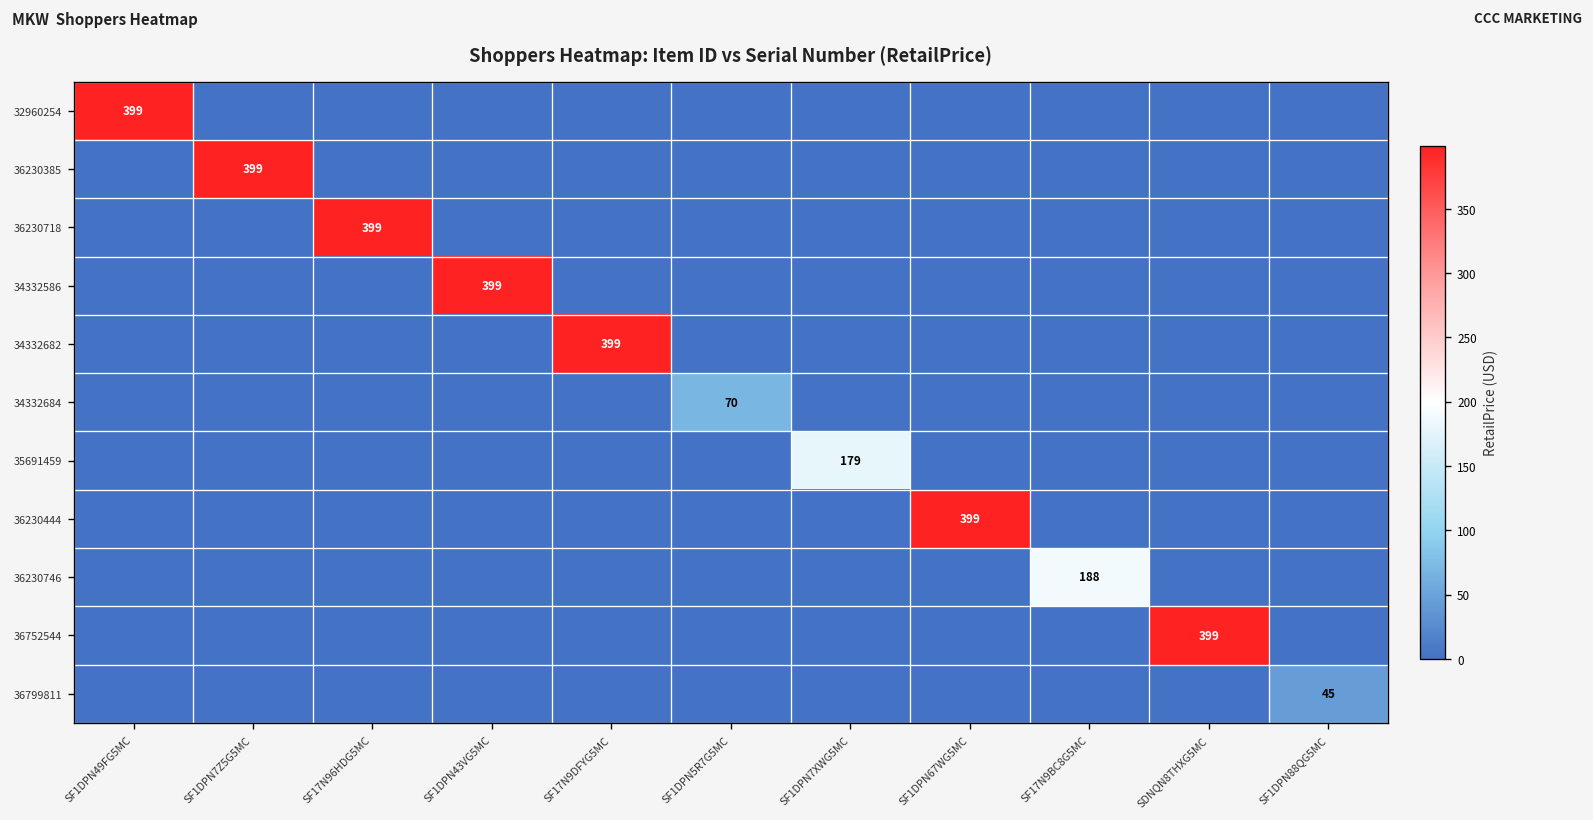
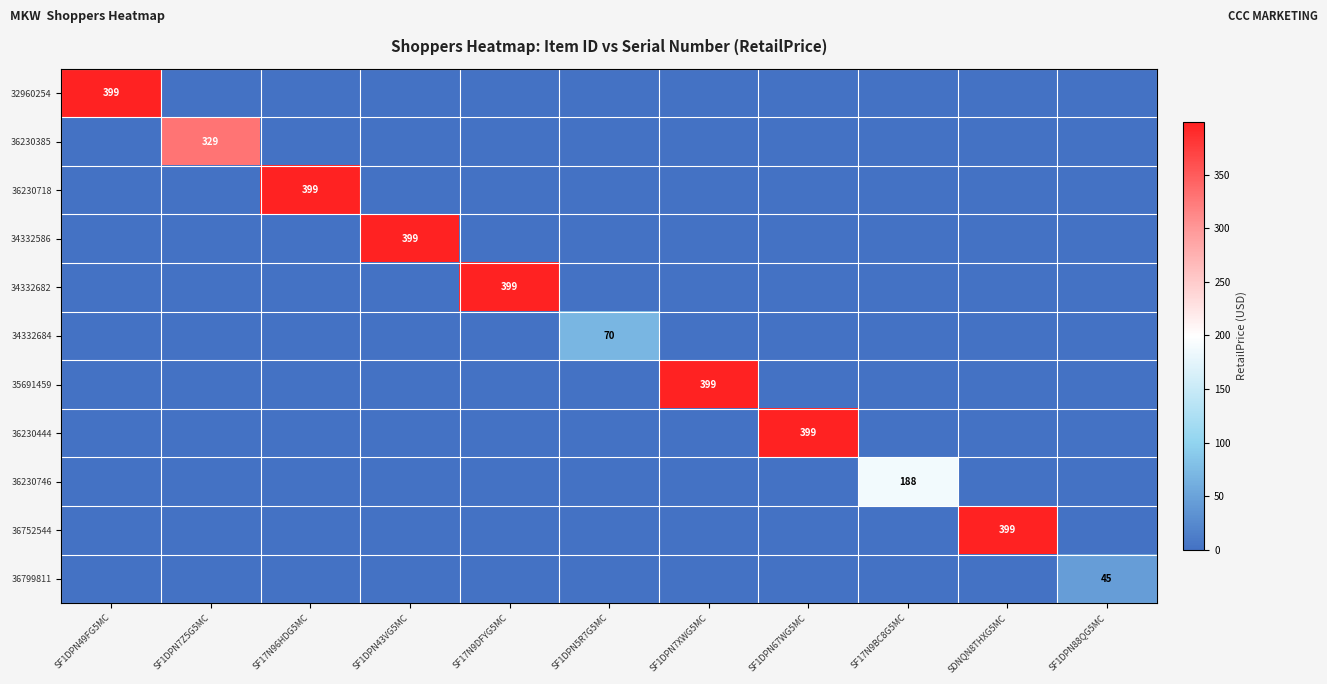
36230385, SF1DPN7Z5G5MC: 399 -> 329
35691459, SF1DPN7XWG5MC: 179 -> 399
